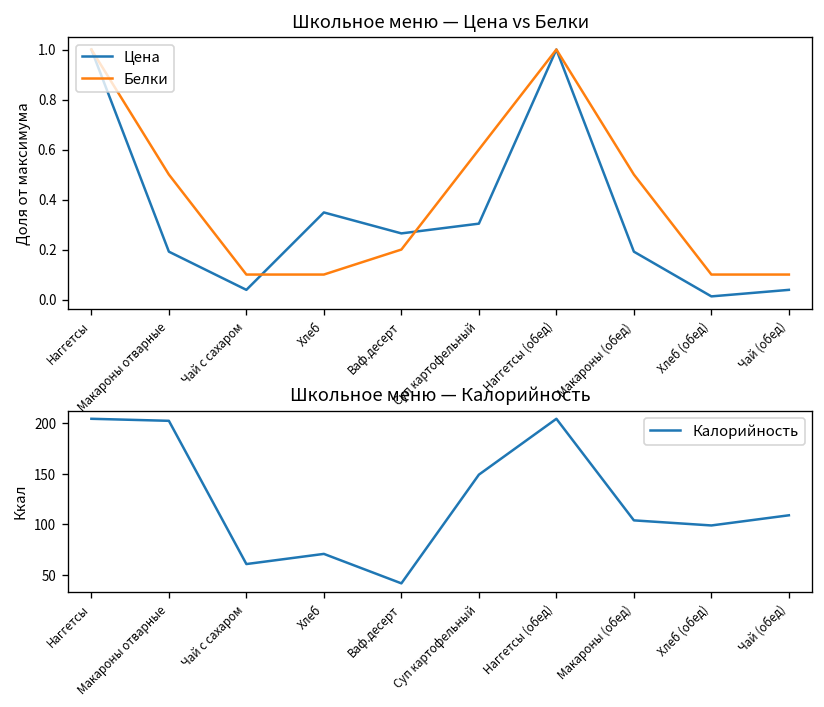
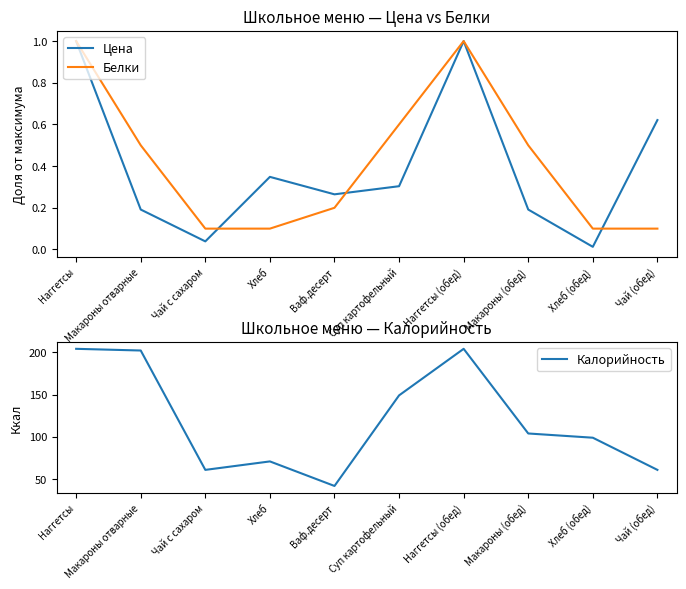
Школьное меню — Цена vs Белки, Цена, Чай (обед): 0.04 -> 0.62
Школьное меню — Калорийность, Чай (обед): 110 -> 60
